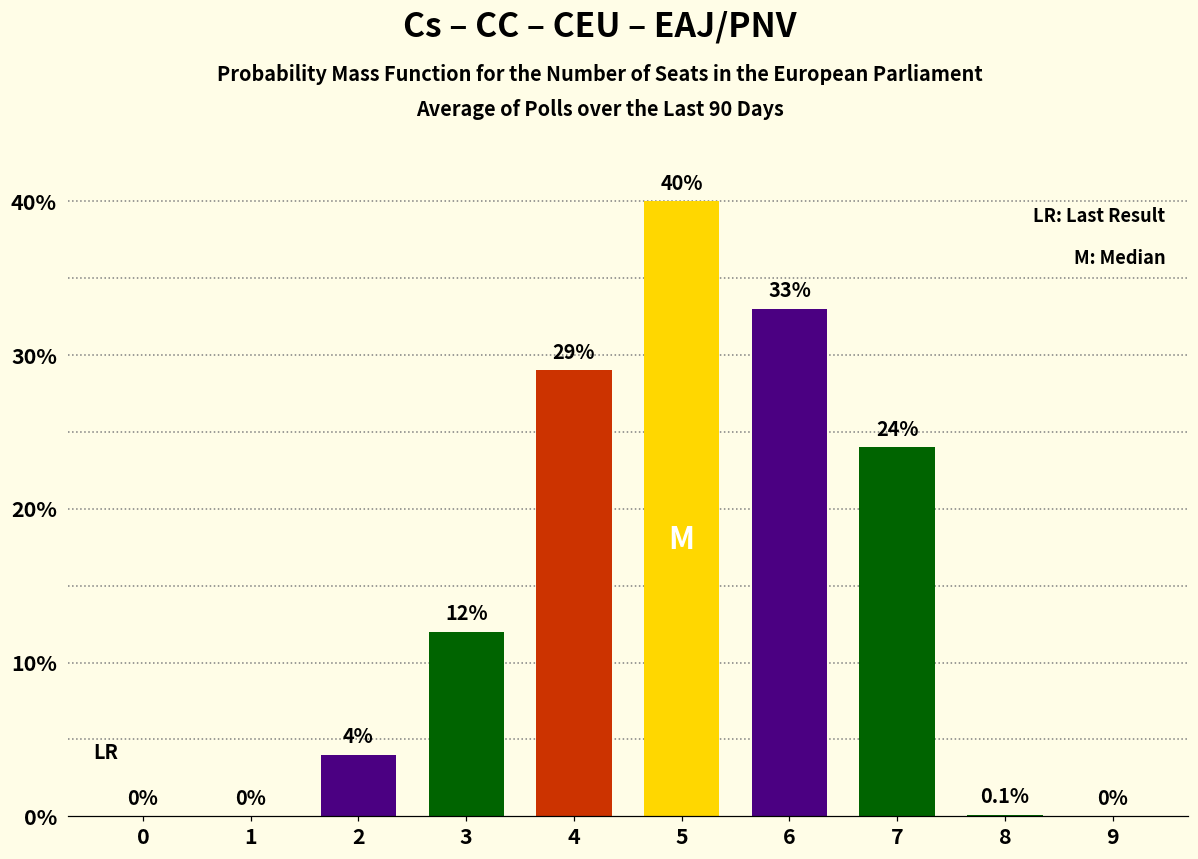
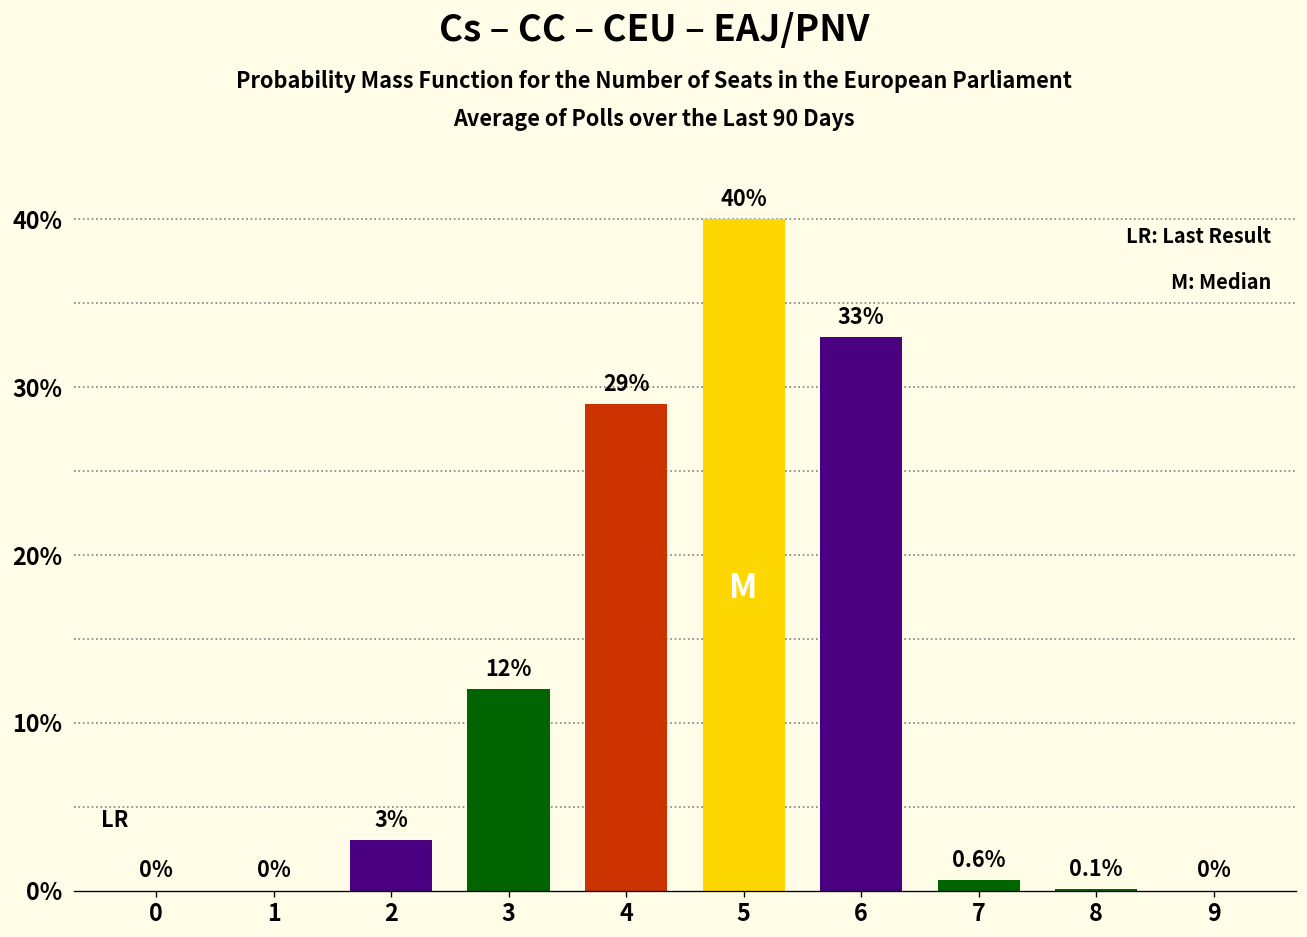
2: 4% -> 3%
7: 24% -> 0.6%
